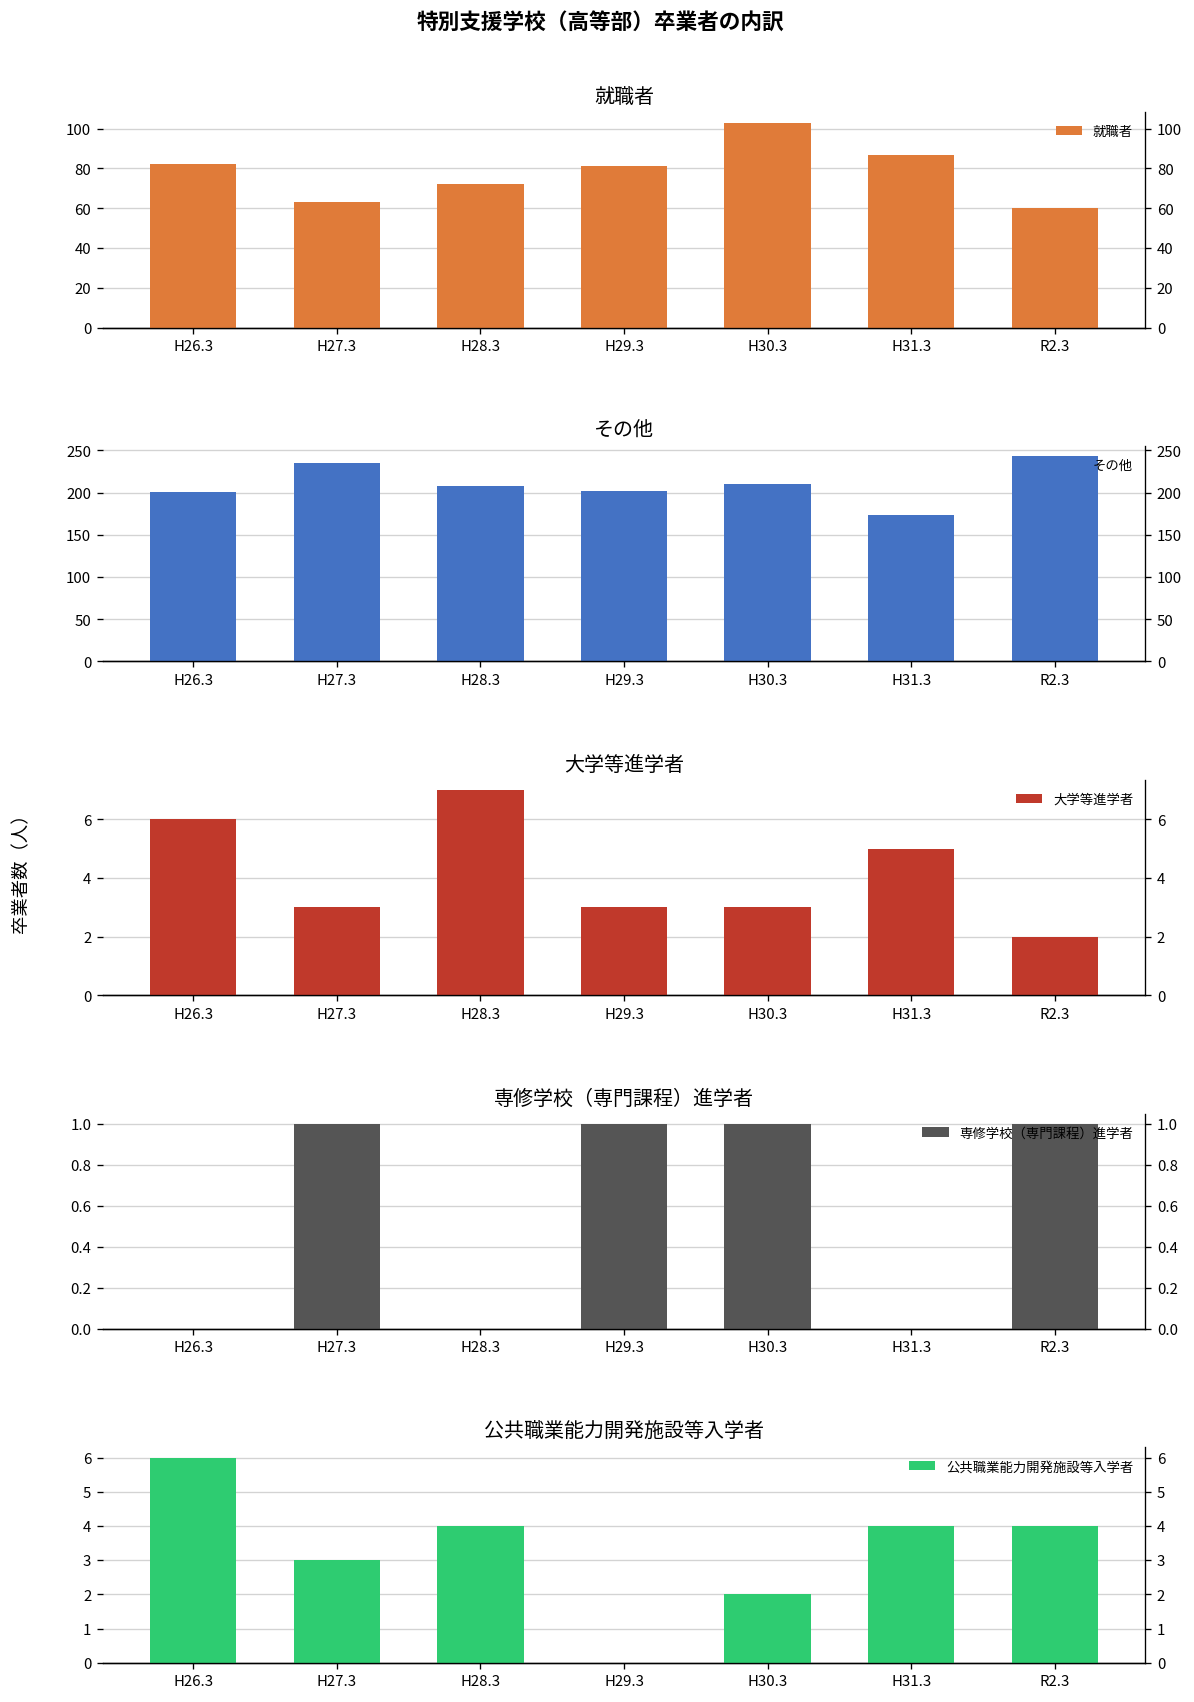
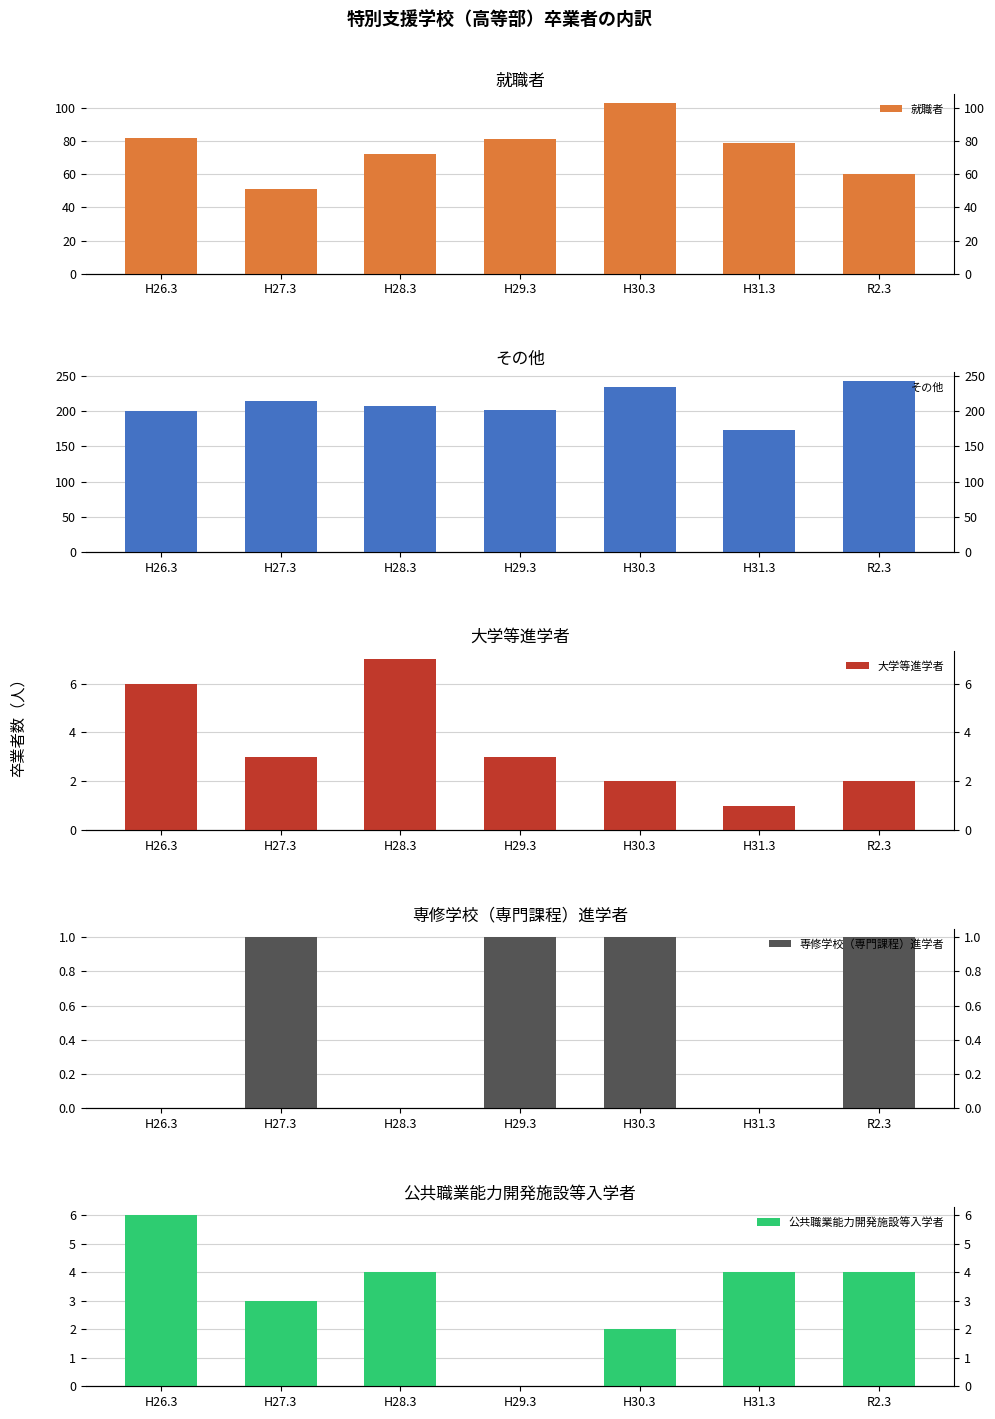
就職者, H27.3: 63 -> 51
就職者, H31.3: 87 -> 79
その他, H27.3: 240 -> 220
その他, H30.3: 210 -> 230
大学等進学者, H30.3: 3 -> 2
大学等進学者, H31.3: 5 -> 1
